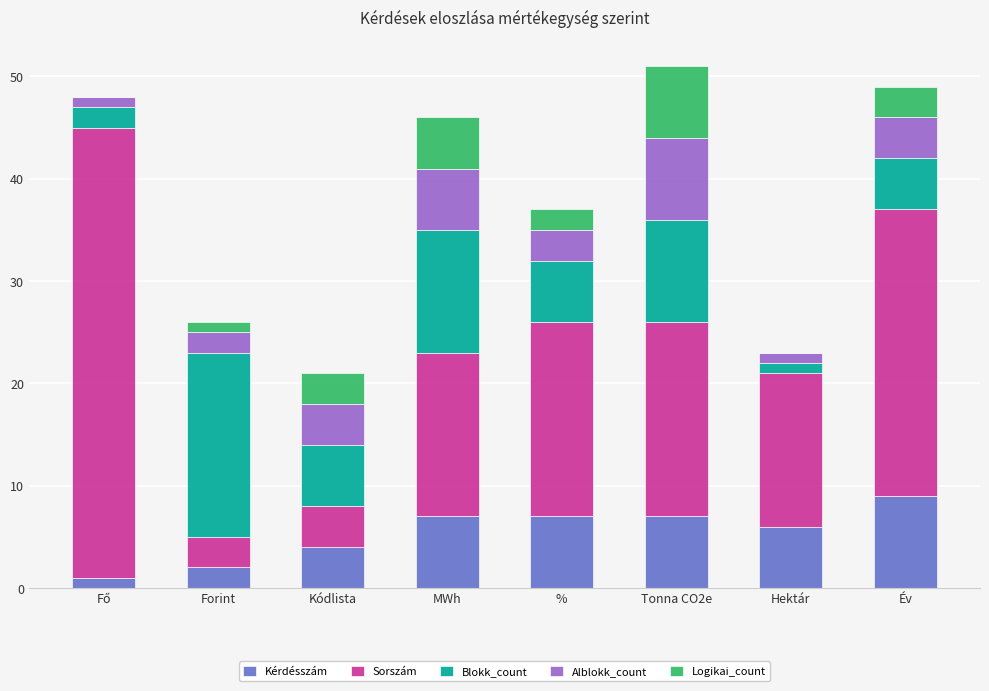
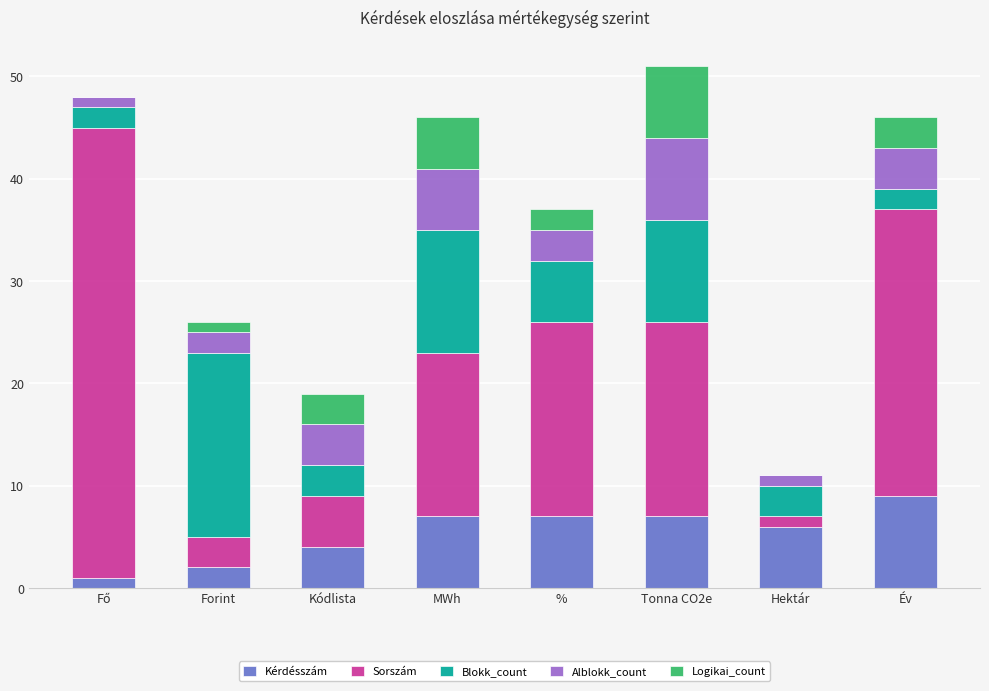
Sorszám, Kódlista: 4 -> 5
Blokk_count, Kódlista: 6 -> 3
Sorszám, Hektár: 15 -> 1
Blokk_count, Hektár: 1 -> 3
Blokk_count, Év: 5 -> 2
